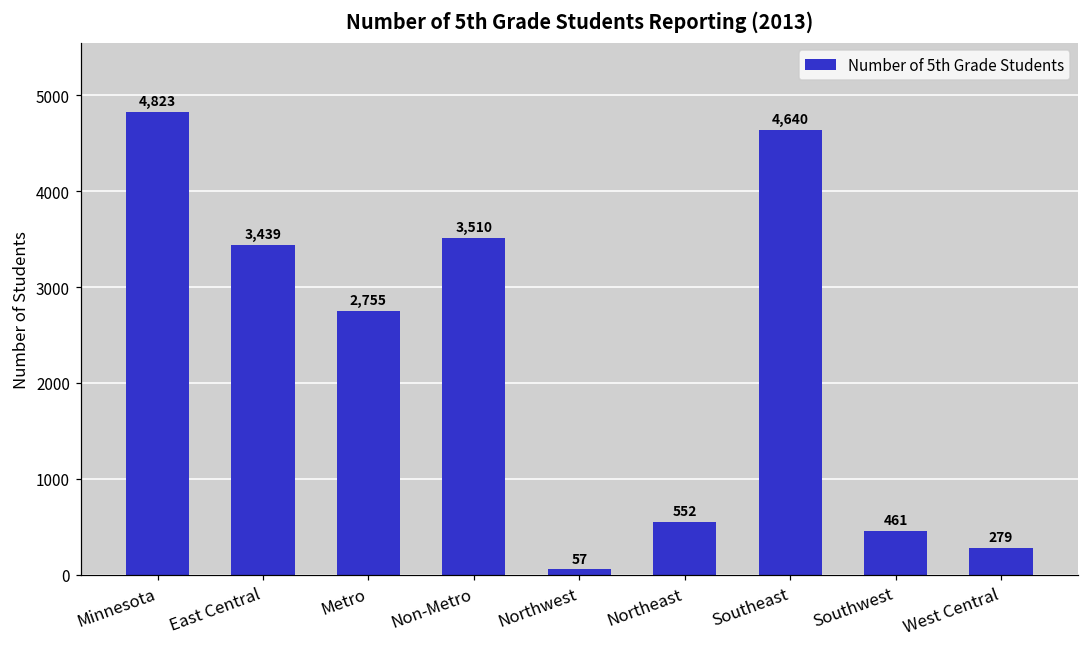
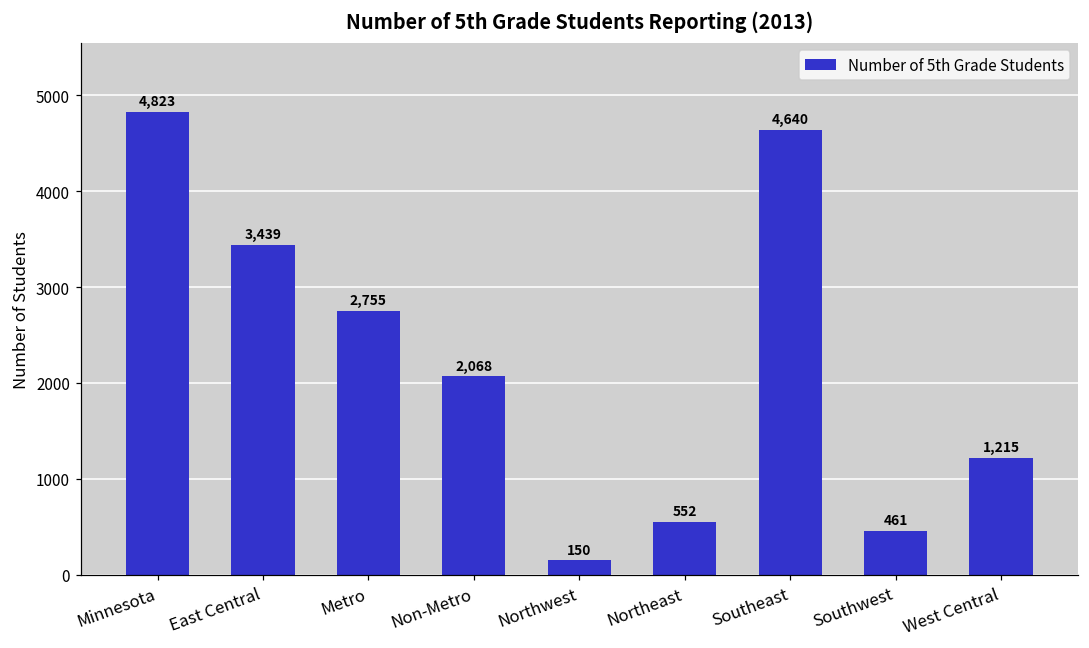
Non-Metro: 3,510 -> 2,068
Northwest: 57 -> 150
West Central: 279 -> 1,215
